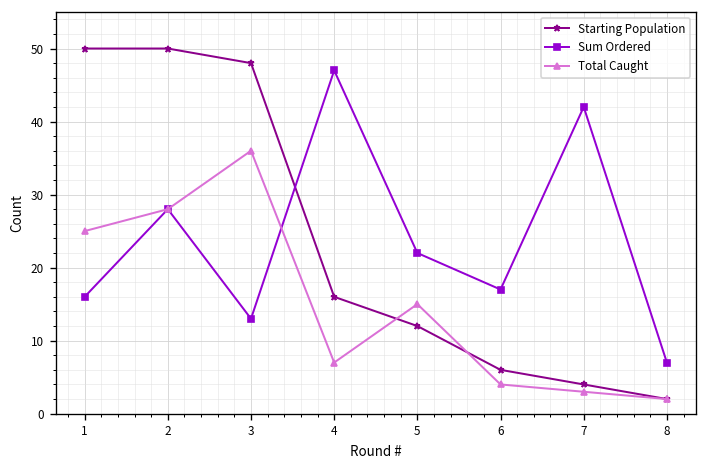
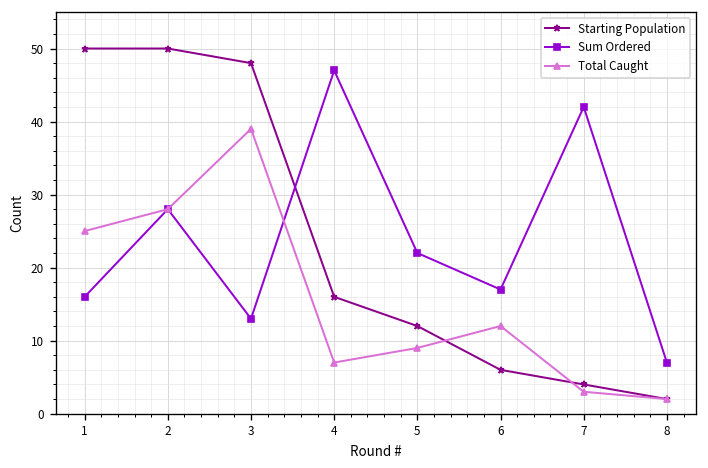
Total Caught, 3: 36 -> 39
Total Caught, 5: 15 -> 9
Total Caught, 6: 4 -> 12
